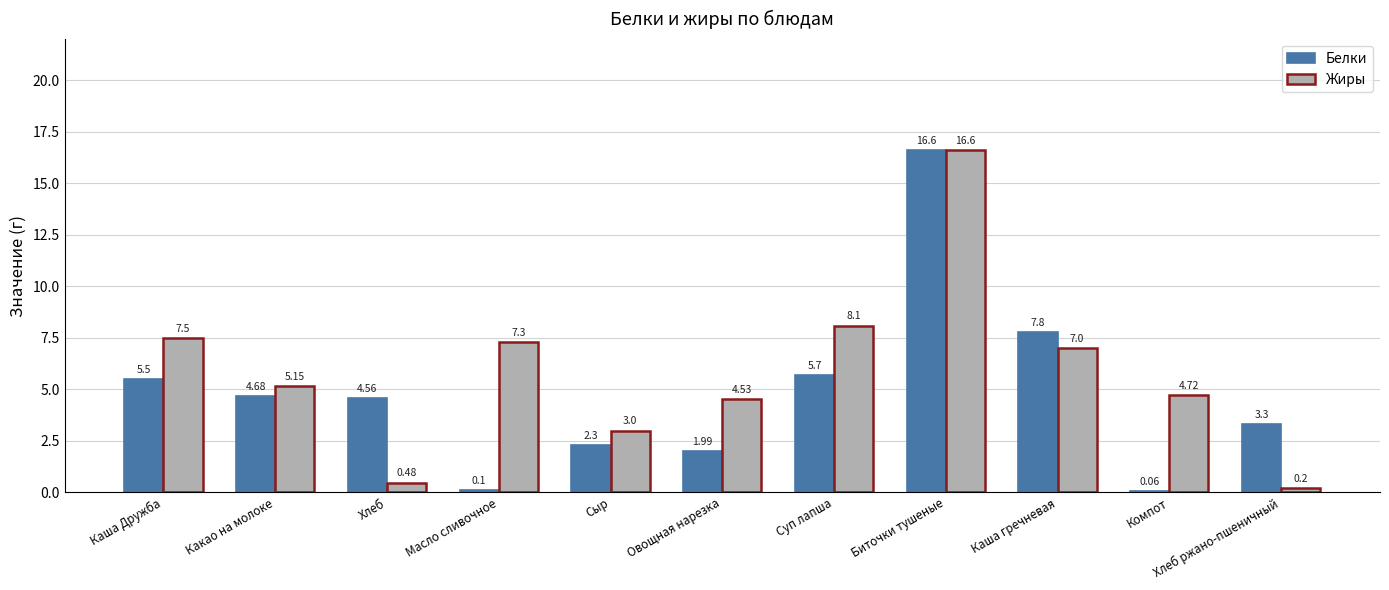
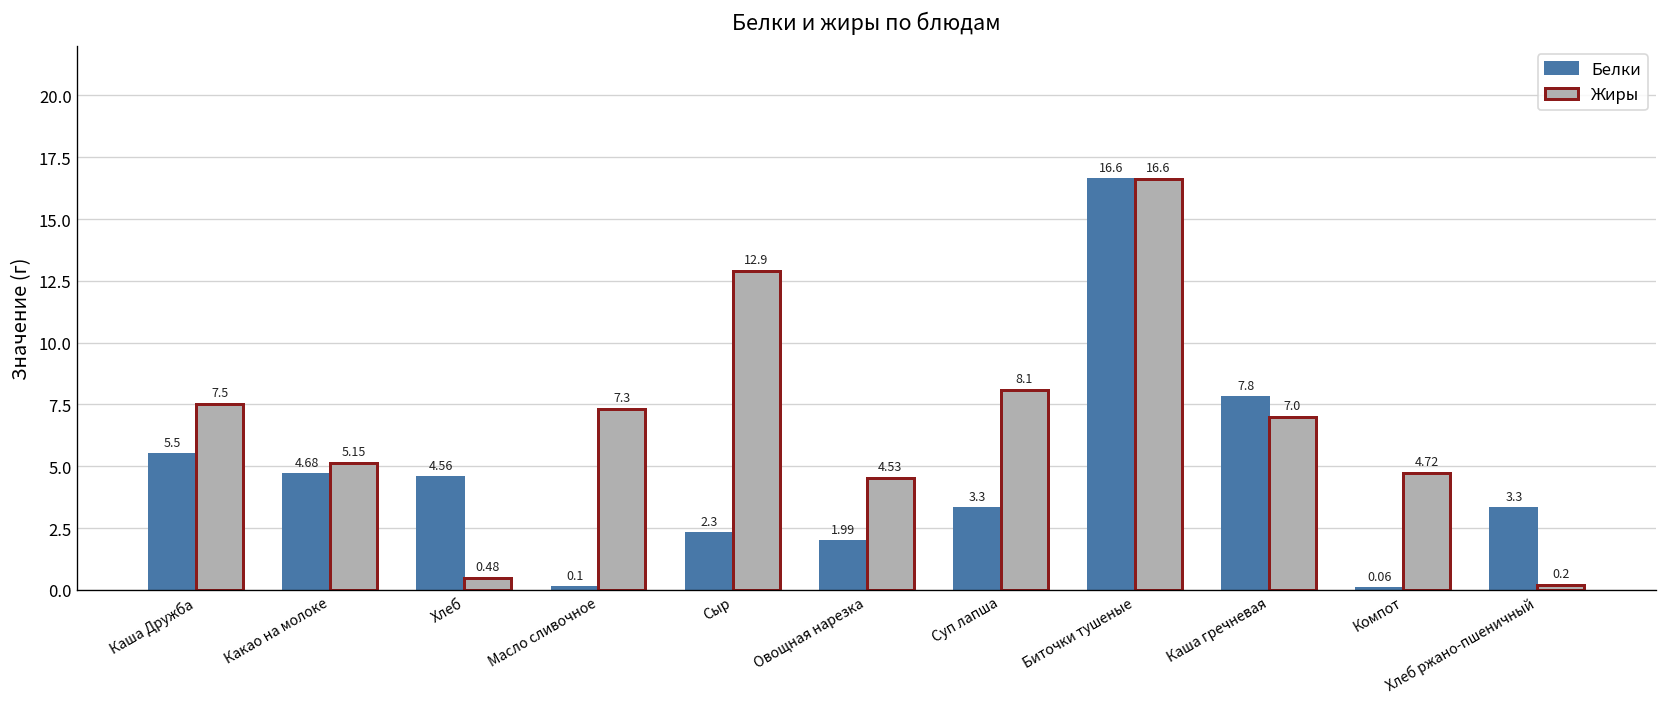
Жиры, Сыр: 3.0 -> 12.9
Белки, Суп лапша: 5.7 -> 3.3
